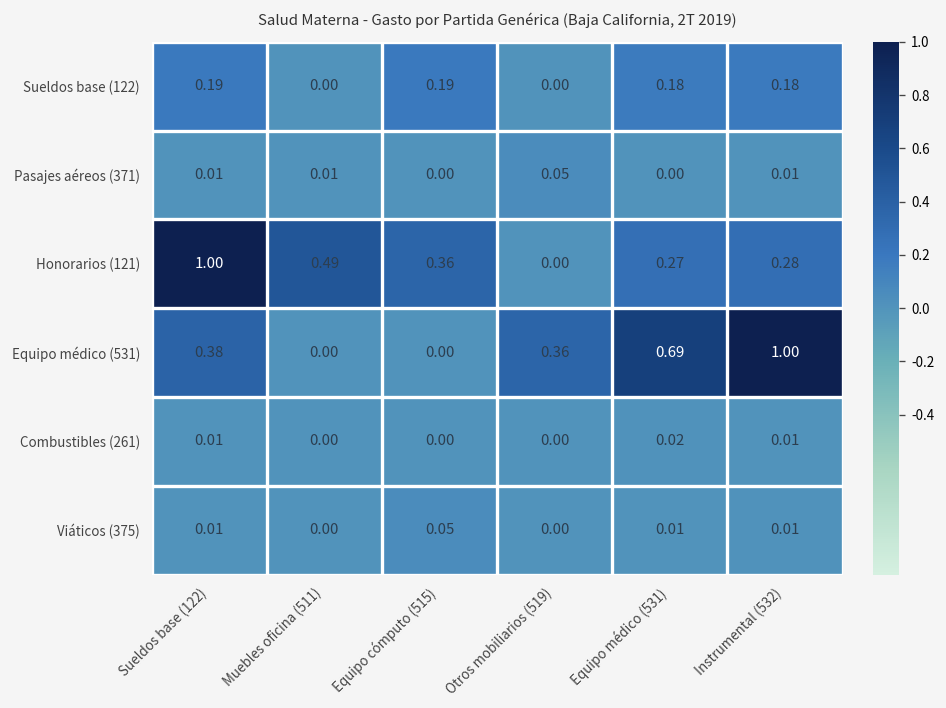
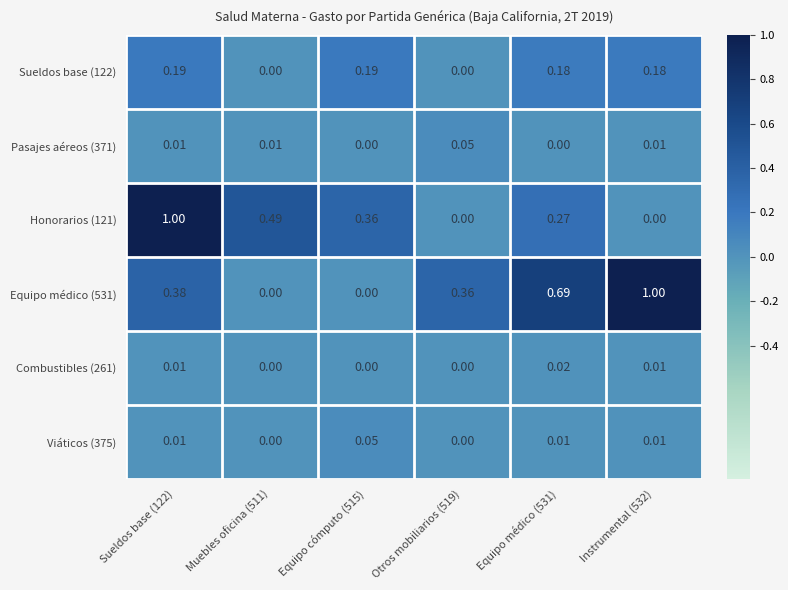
Honorarios (121), Instrumental (532): 0.28 -> 0.00
